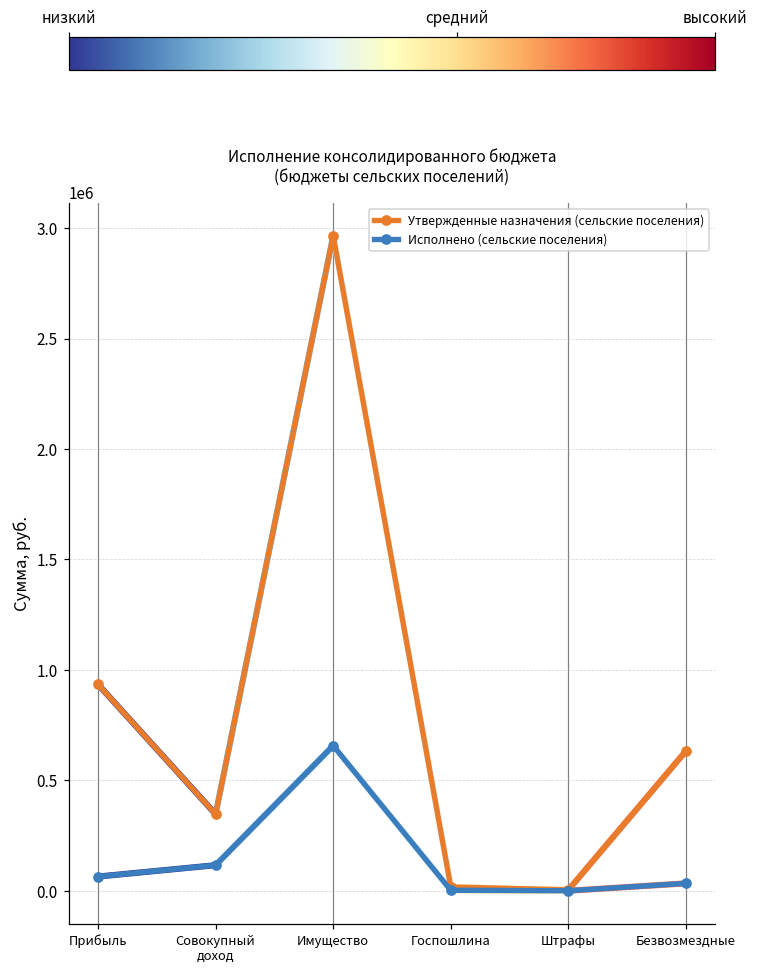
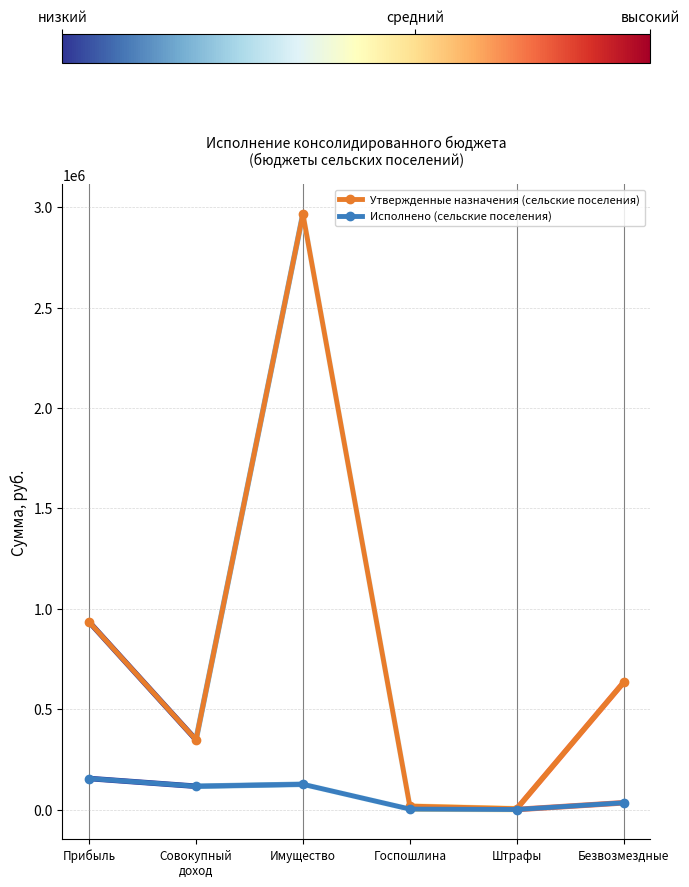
Исполнено (сельские поселения), Прибыль: 60000 -> 150000
Исполнено (сельские поселения), Имущество: 660000 -> 130000
